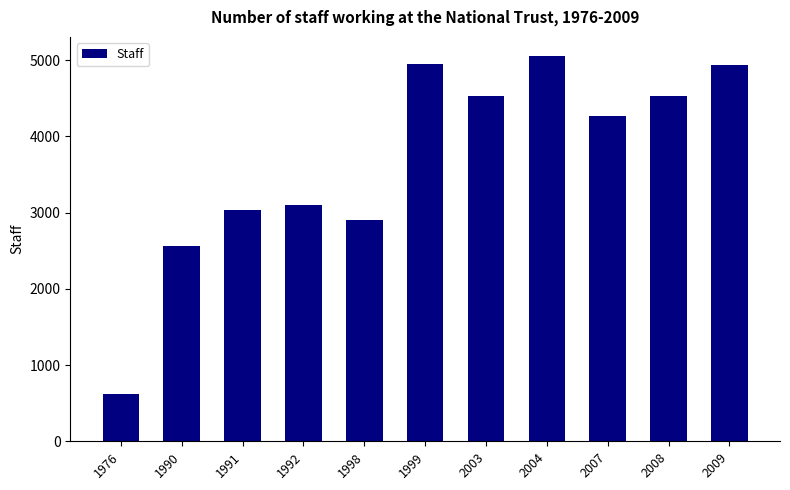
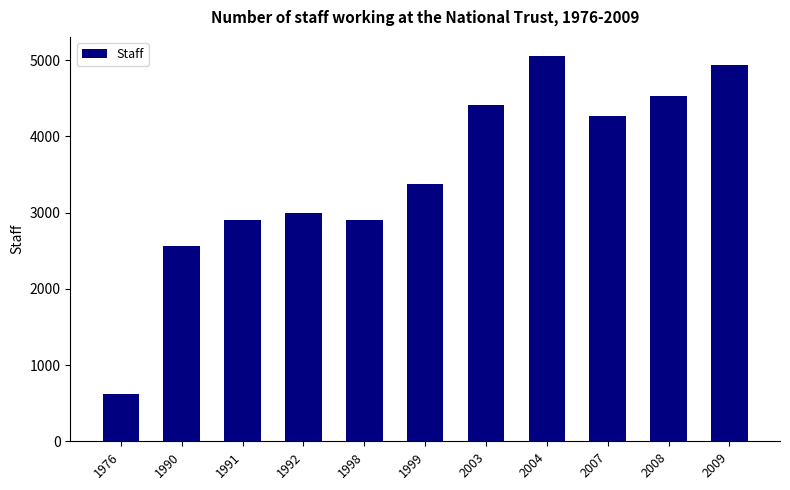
1991: 3000 -> 2900
1992: 3100 -> 3000
1999: 5000 -> 3400
2003: 4500 -> 4400
